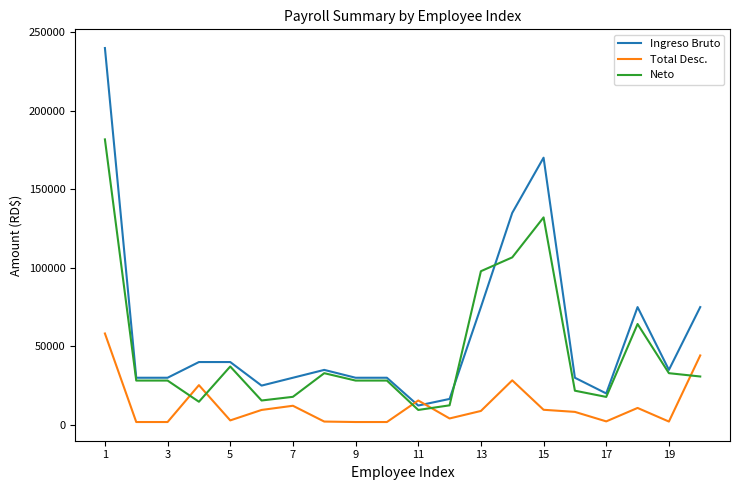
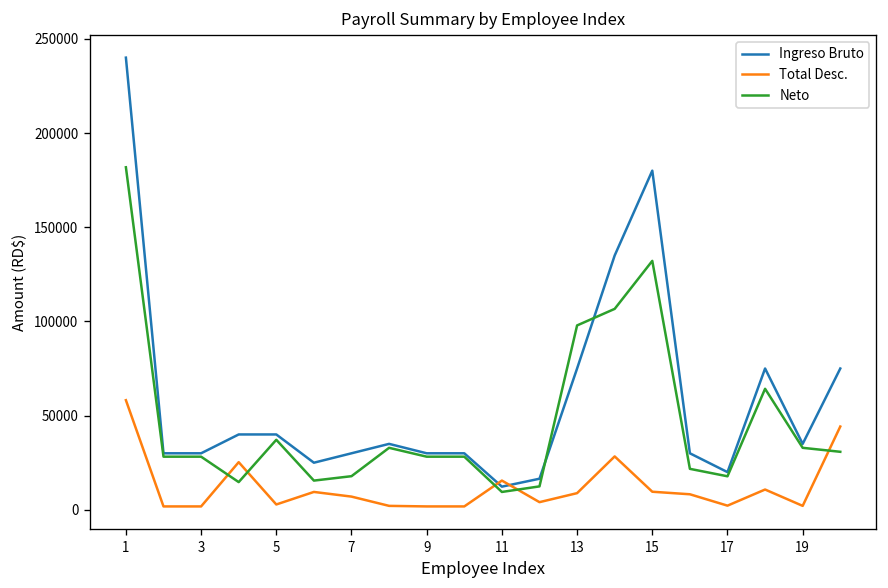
Total Desc., 7: 12000 -> 7000
Ingreso Bruto, 15: 170000 -> 180000
